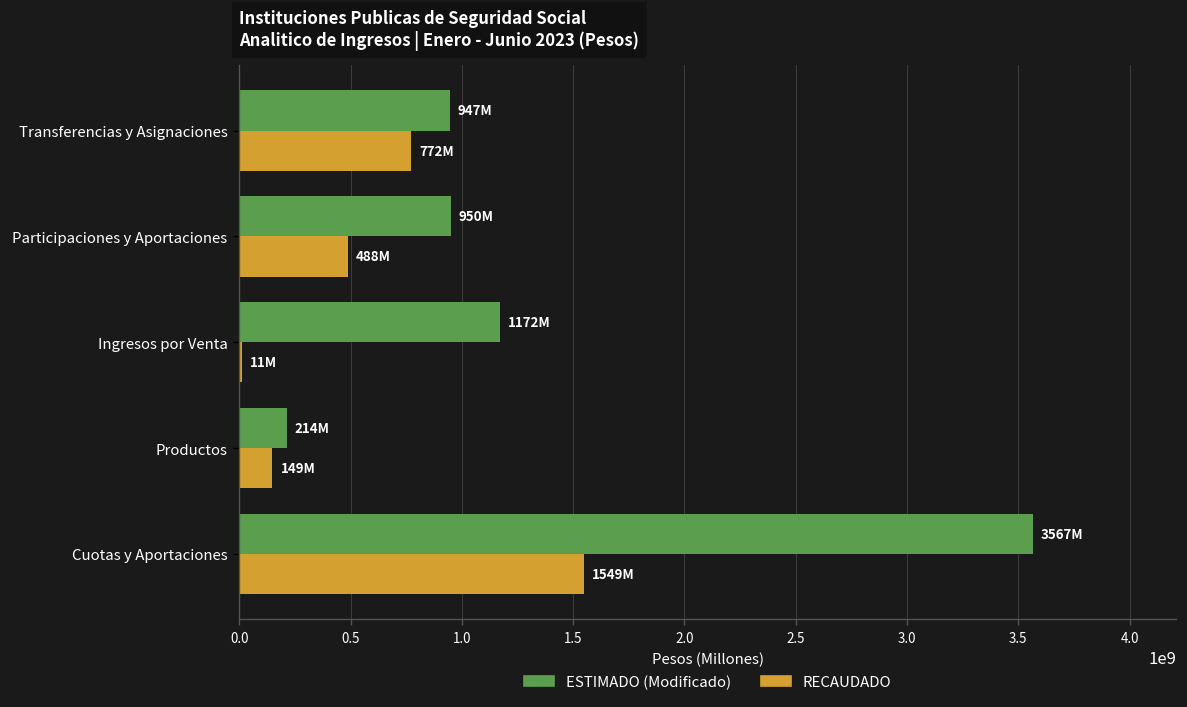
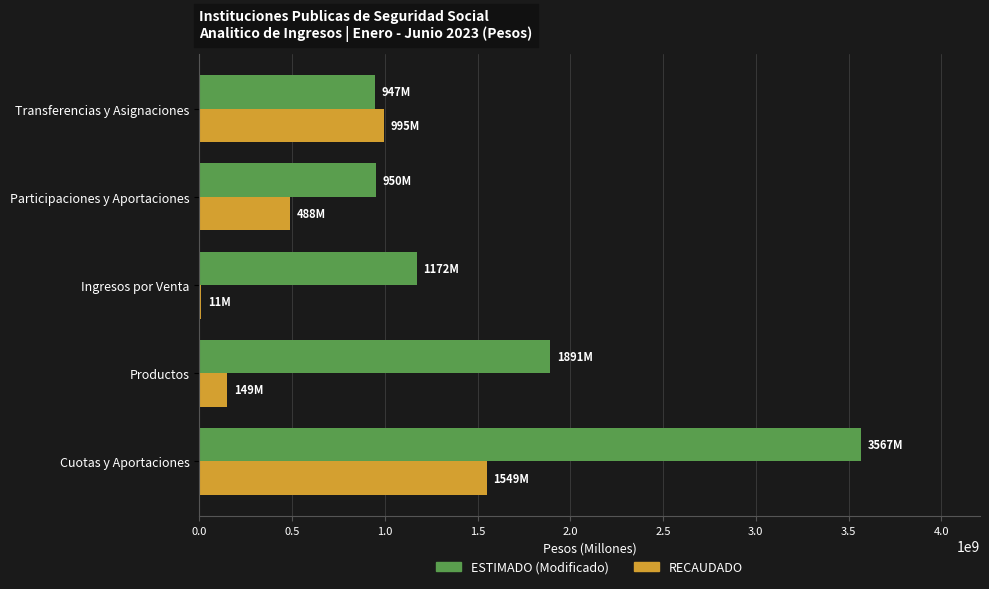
RECAUDADO, Transferencias y Asignaciones: 772M -> 995M
ESTIMADO (Modificado), Productos: 214M -> 1891M
